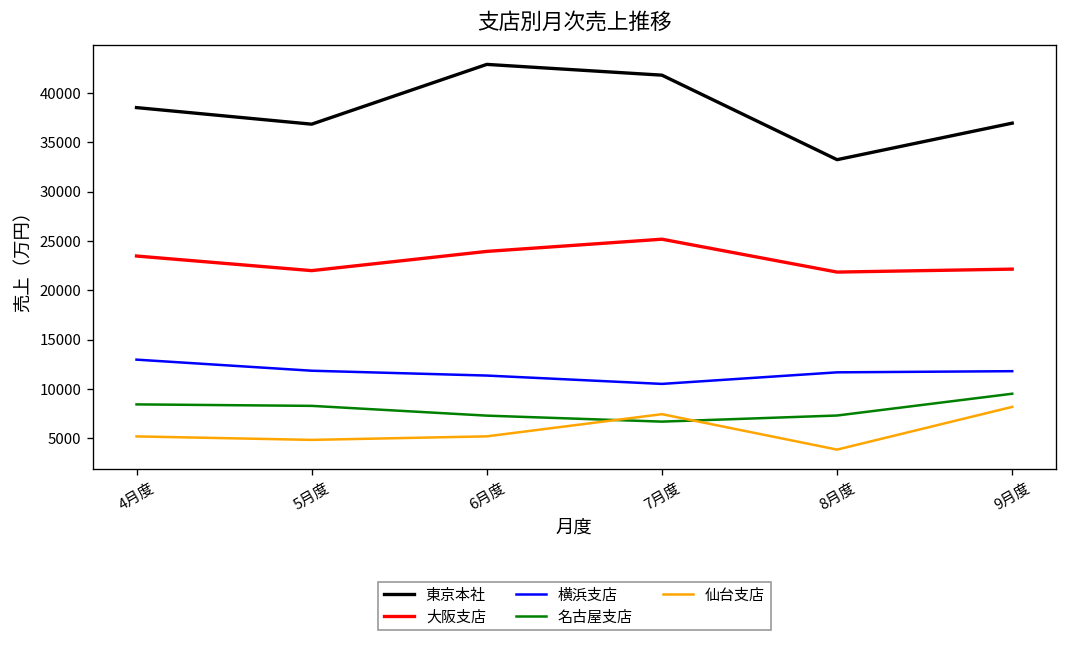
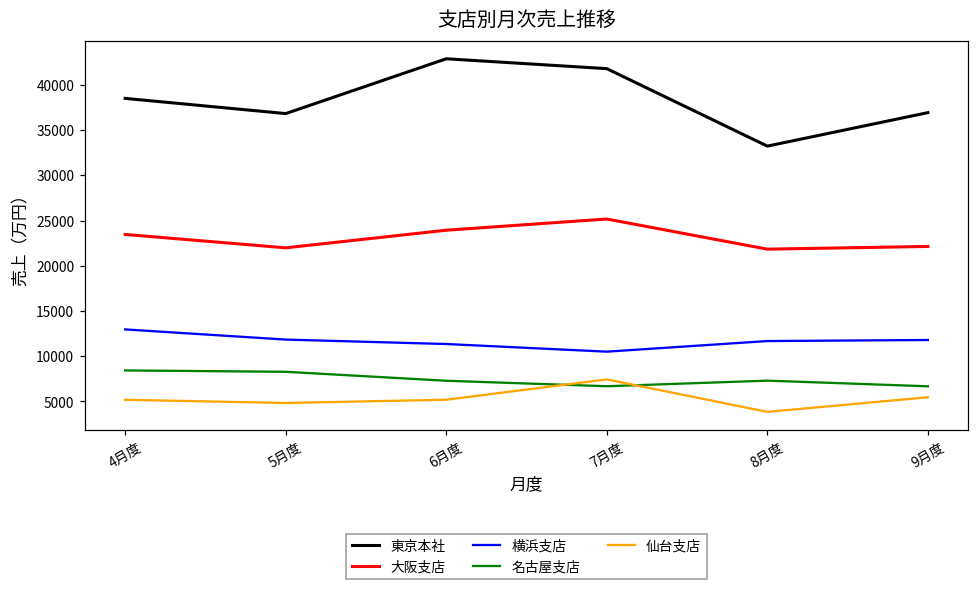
名古屋支店, 9月度: 10000 -> 7000
仙台支店, 9月度: 8000 -> 5000
